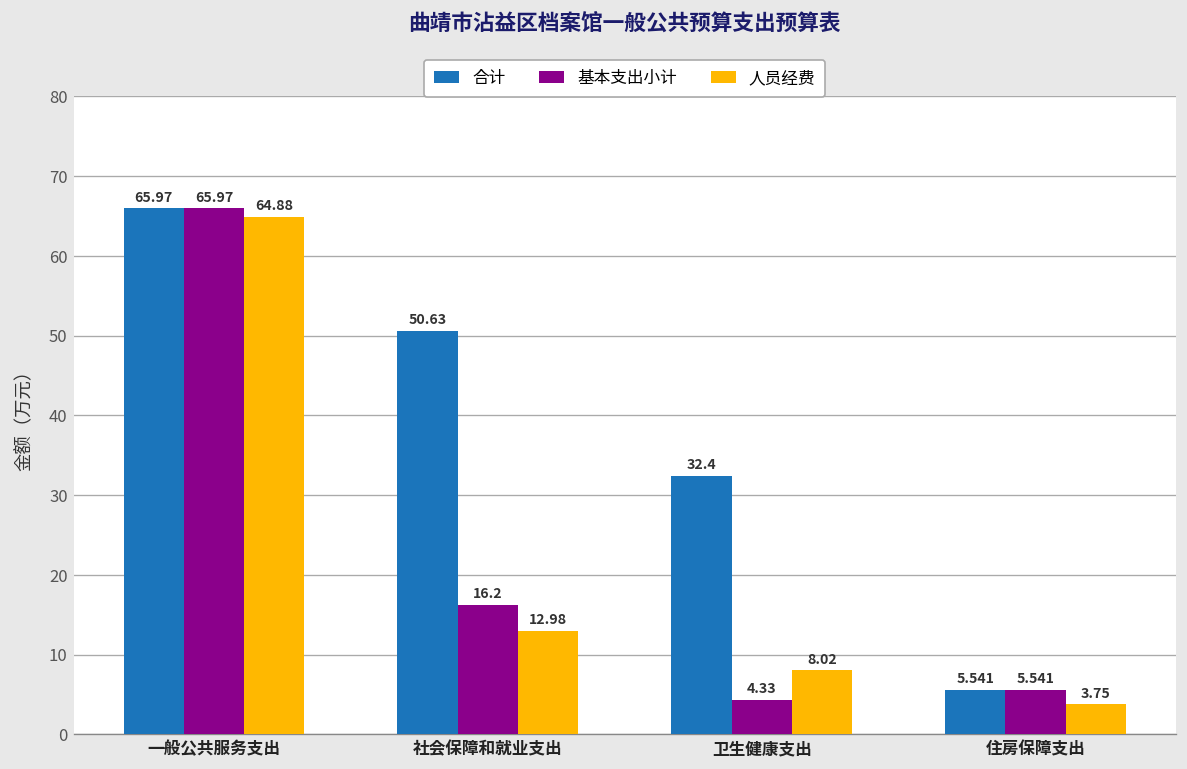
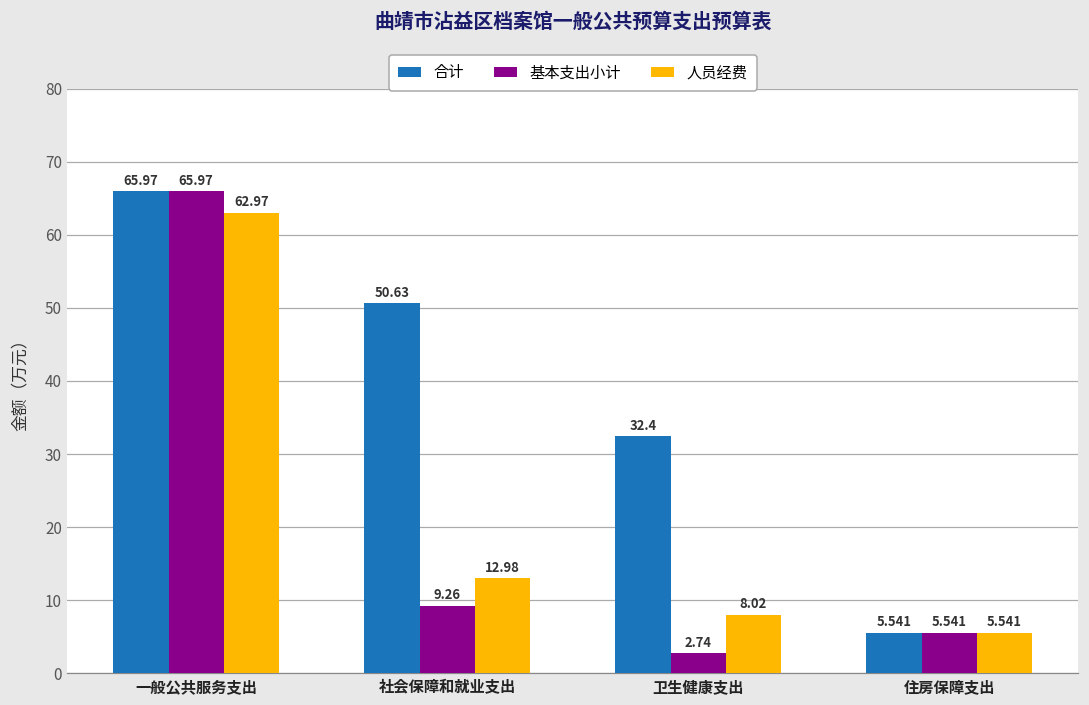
人员经费, 一般公共服务支出: 64.88 -> 62.97
基本支出小计, 社会保障和就业支出: 16.2 -> 9.26
基本支出小计, 卫生健康支出: 4.33 -> 2.74
人员经费, 住房保障支出: 3.75 -> 5.541
